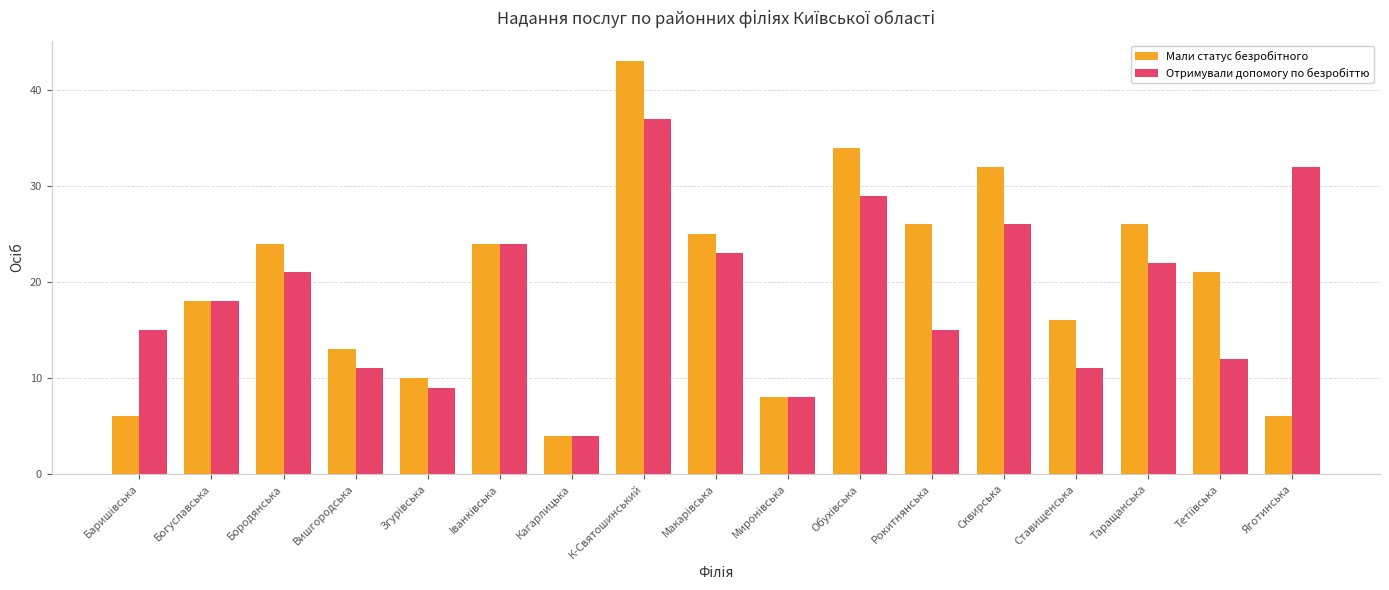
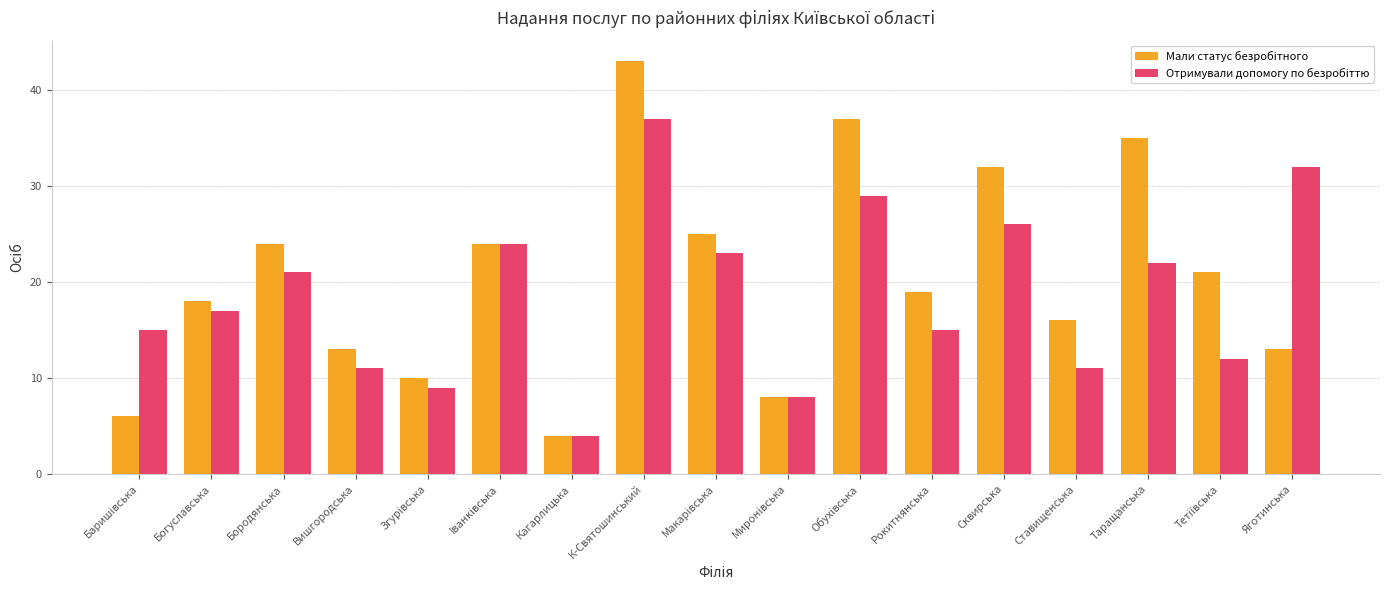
Отримували допомогу по безробіттю, Богуславська: 18 -> 17
Мали статус безробітного, Обухівська: 34 -> 37
Мали статус безробітного, Рокитнянська: 26 -> 19
Мали статус безробітного, Таращанська: 26 -> 35
Мали статус безробітного, Яготинська: 6 -> 13
